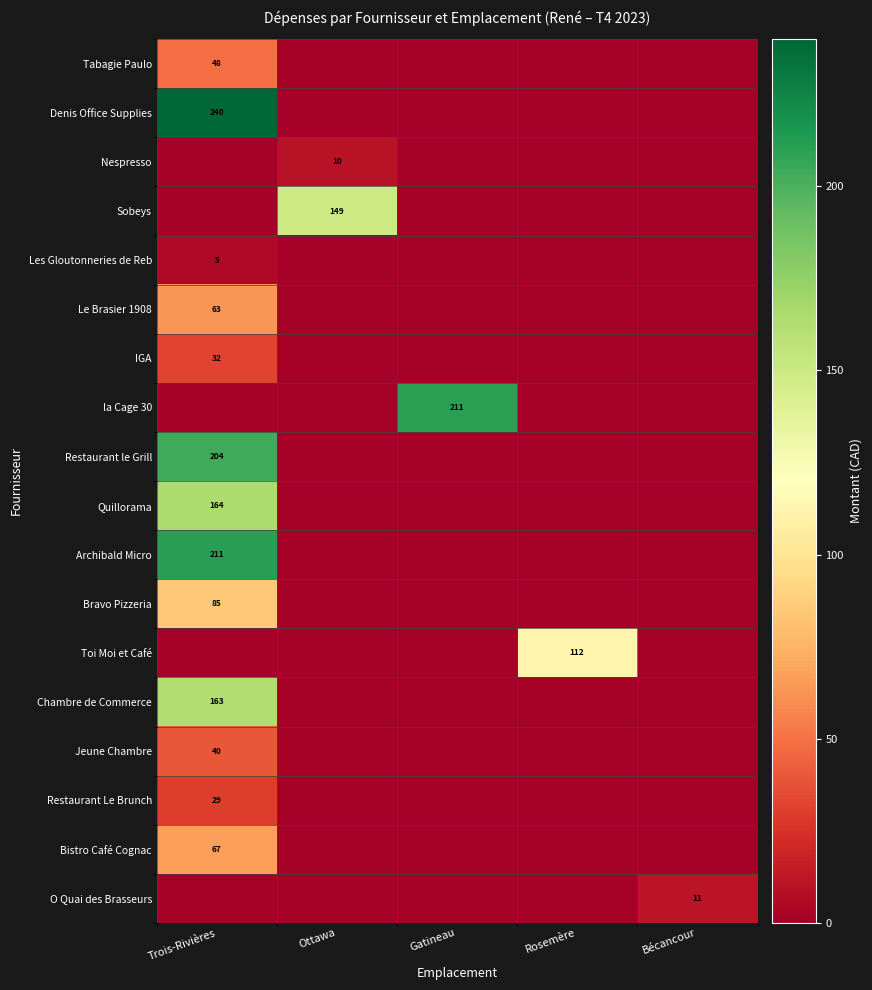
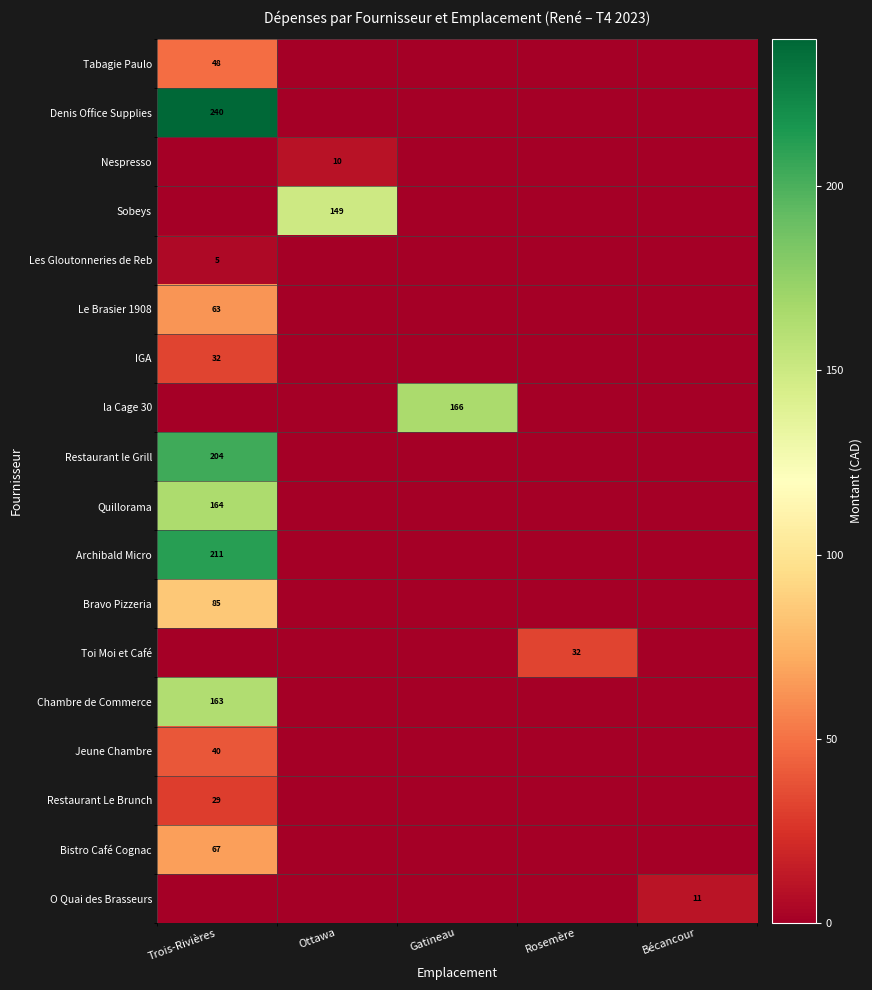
la Cage 30, Gatineau: 211 -> 166
Toi Moi et Café, Rosemère: 112 -> 32
